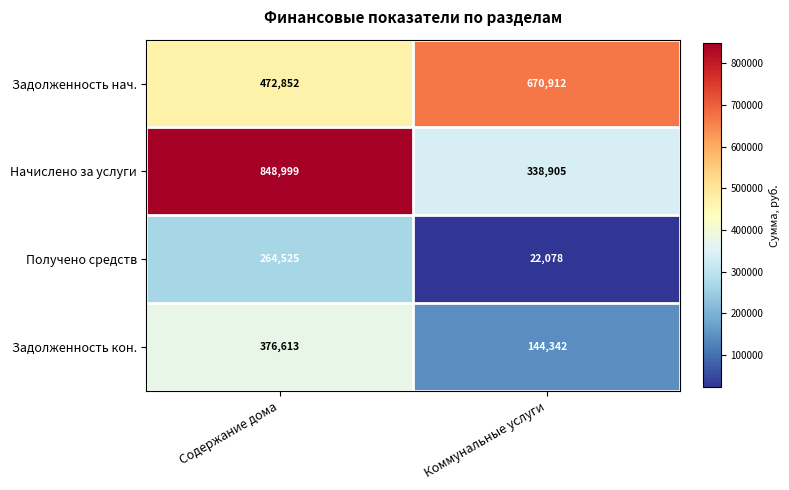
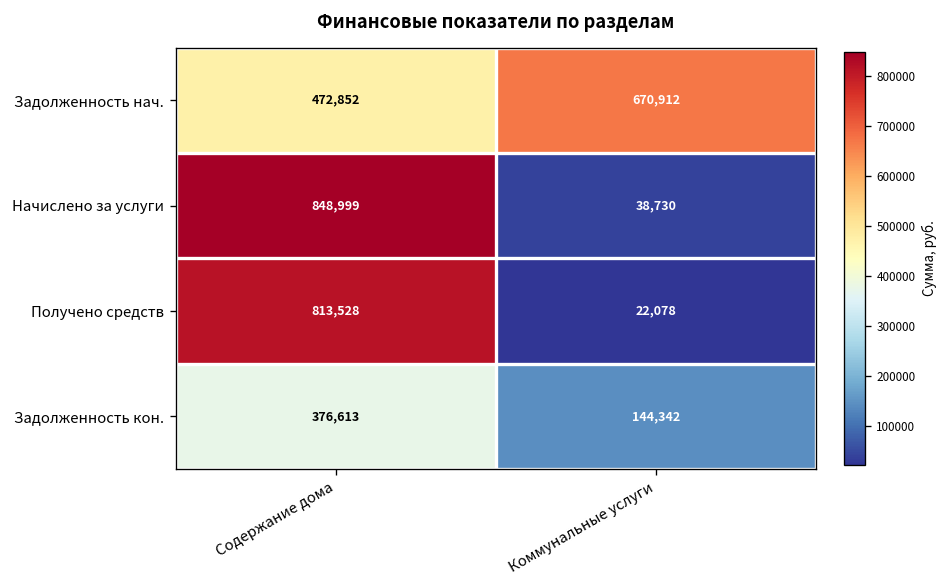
Начислено за услуги, Коммунальные услуги: 338,905 -> 38,730
Получено средств, Содержание дома: 264,525 -> 813,528
